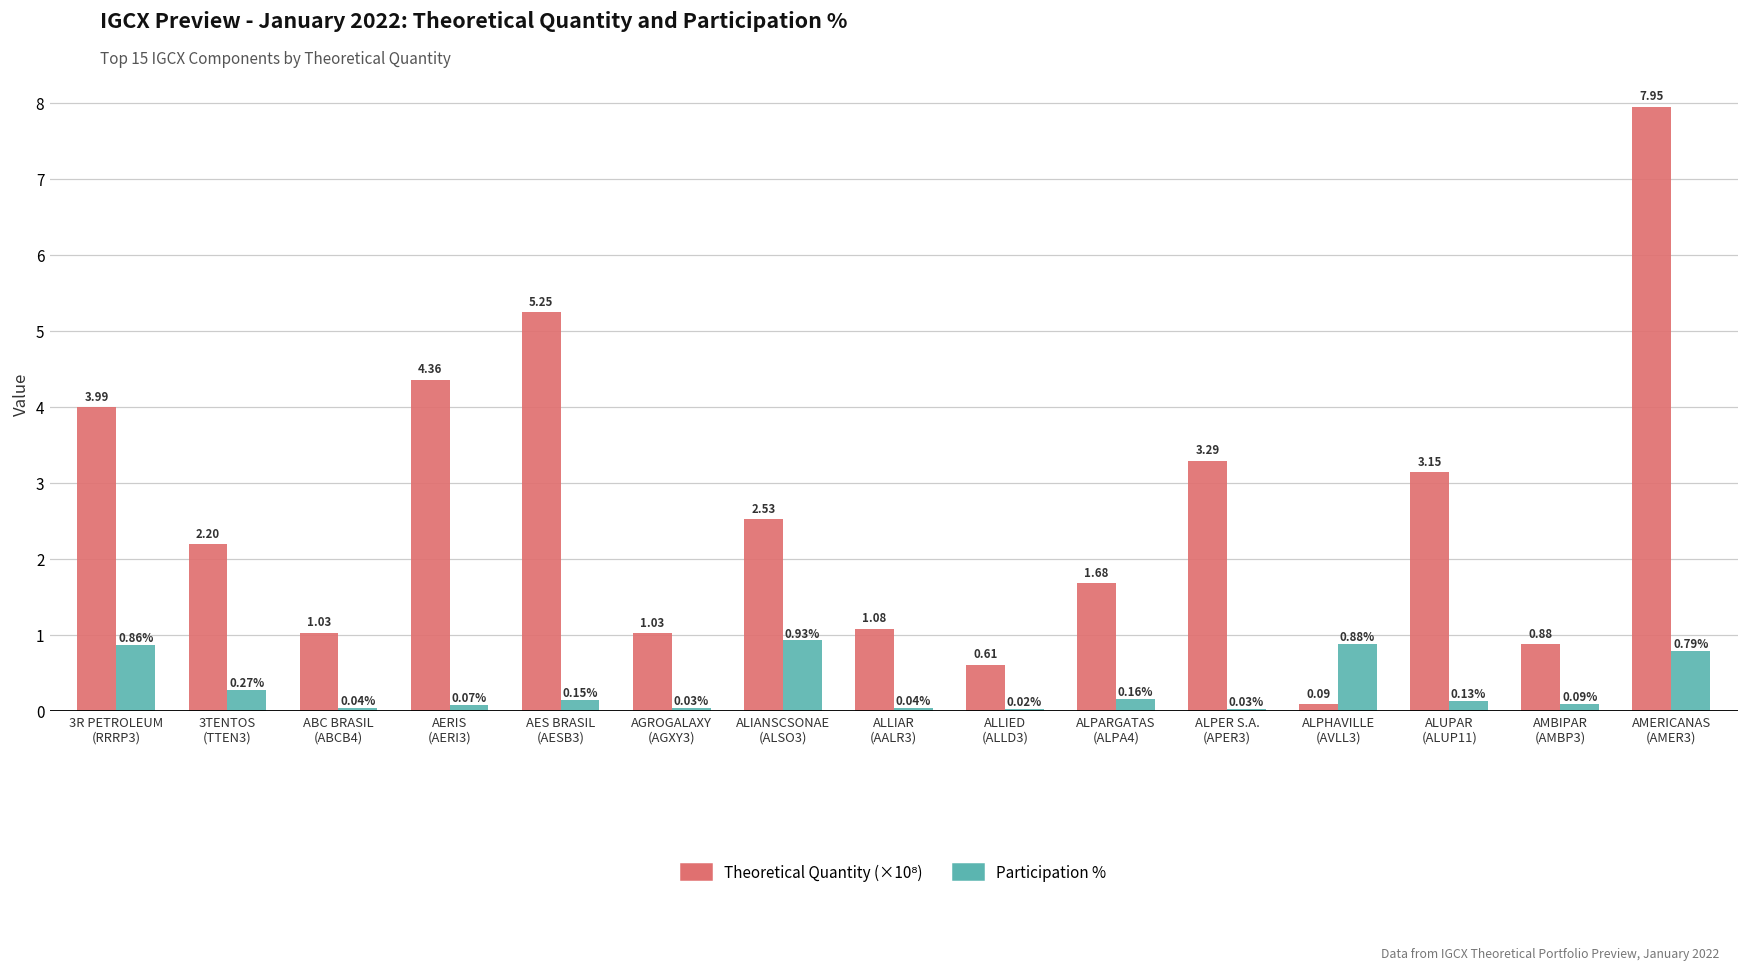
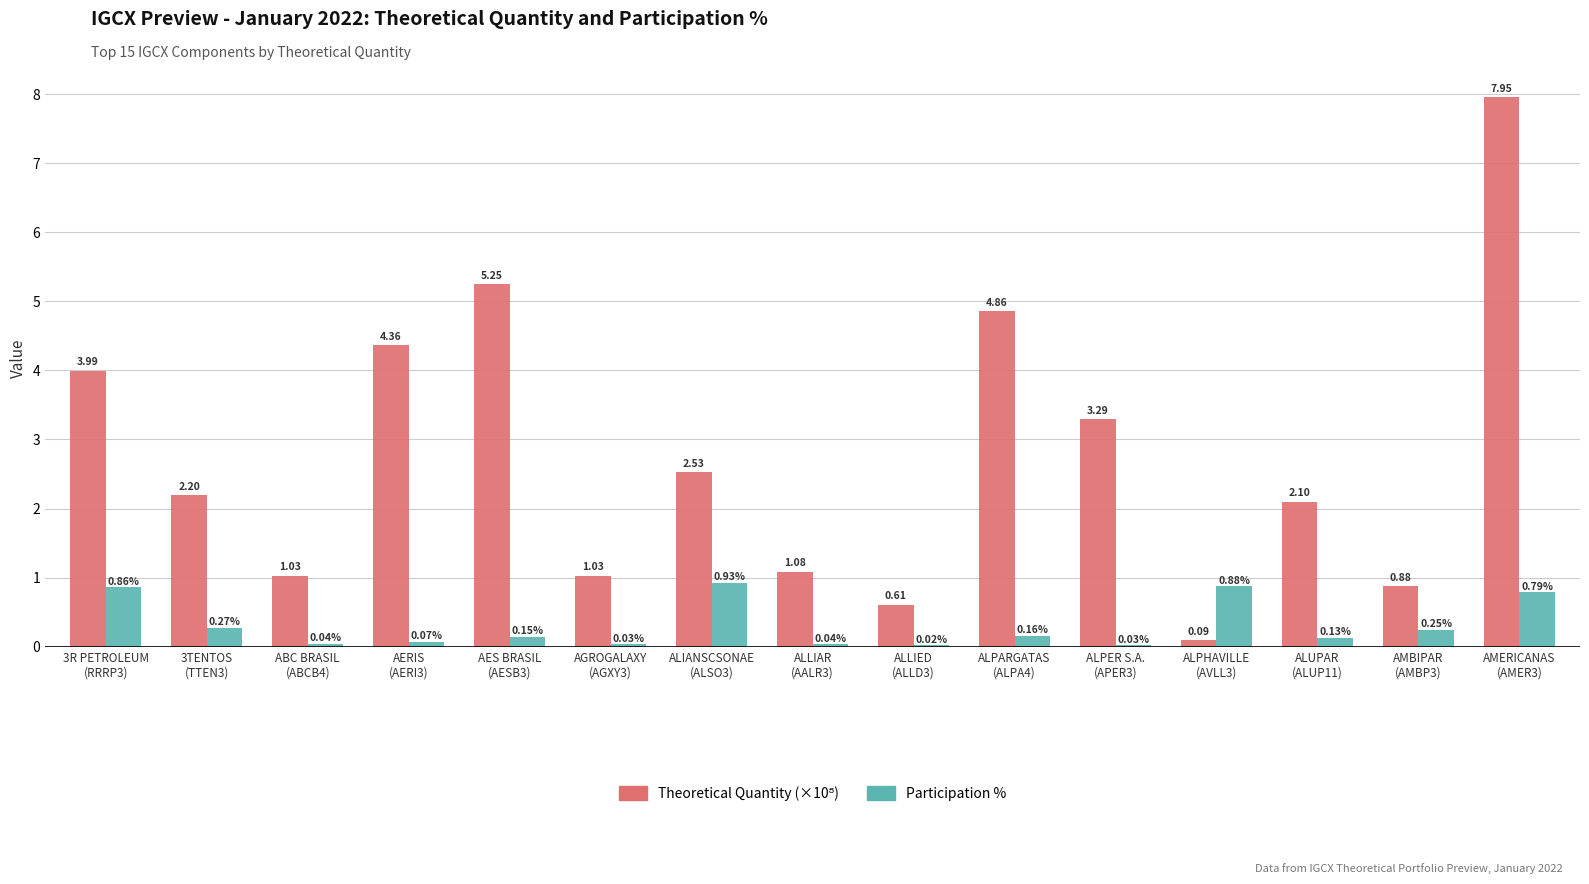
Theoretical Quantity (×10⁸), ALPARGATAS (ALPA4): 1.68 -> 4.86
Theoretical Quantity (×10⁸), ALUPAR (ALUP11): 3.15 -> 2.10
Participation %, AMBIPAR (AMBP3): 0.09% -> 0.25%
